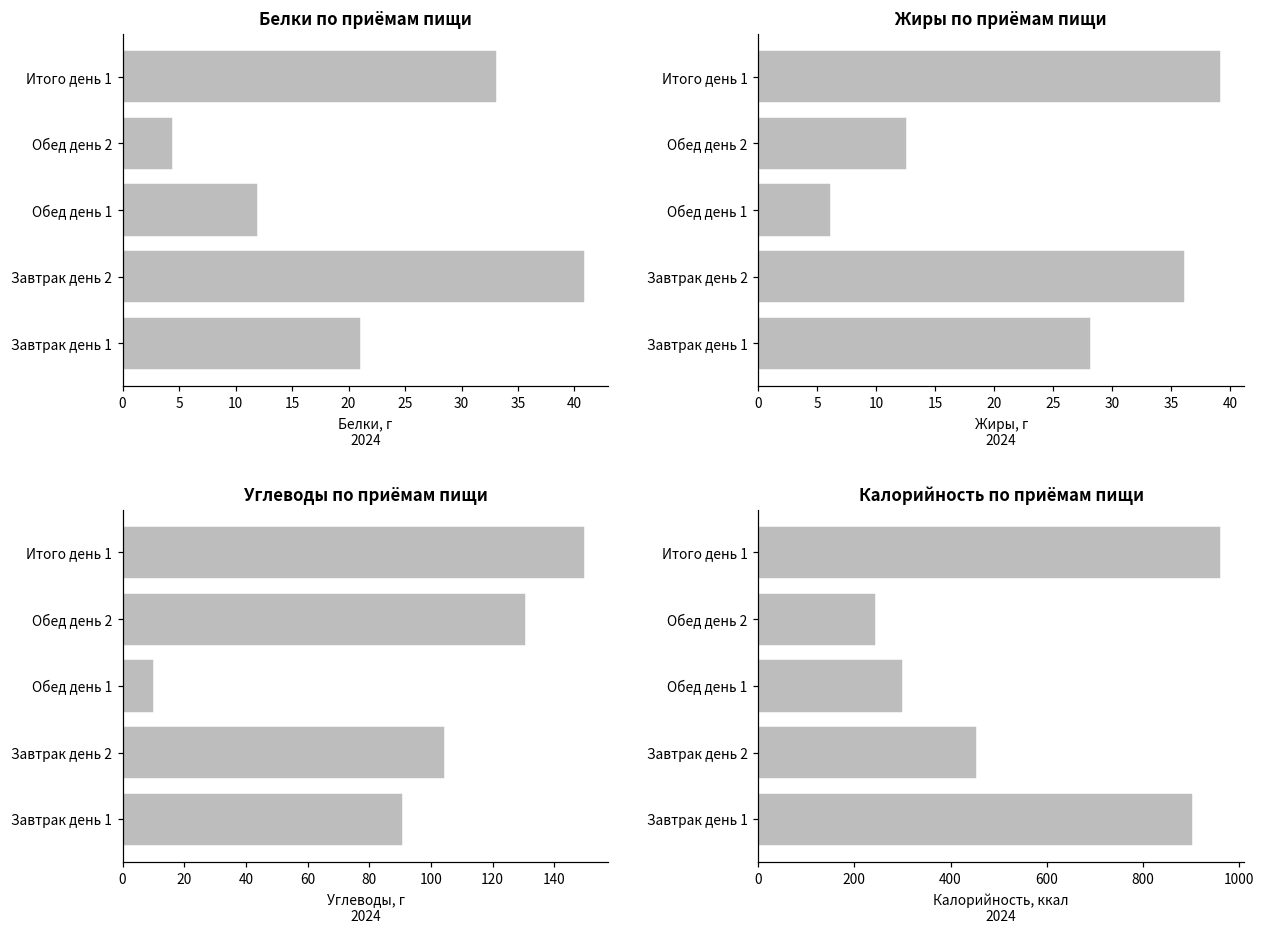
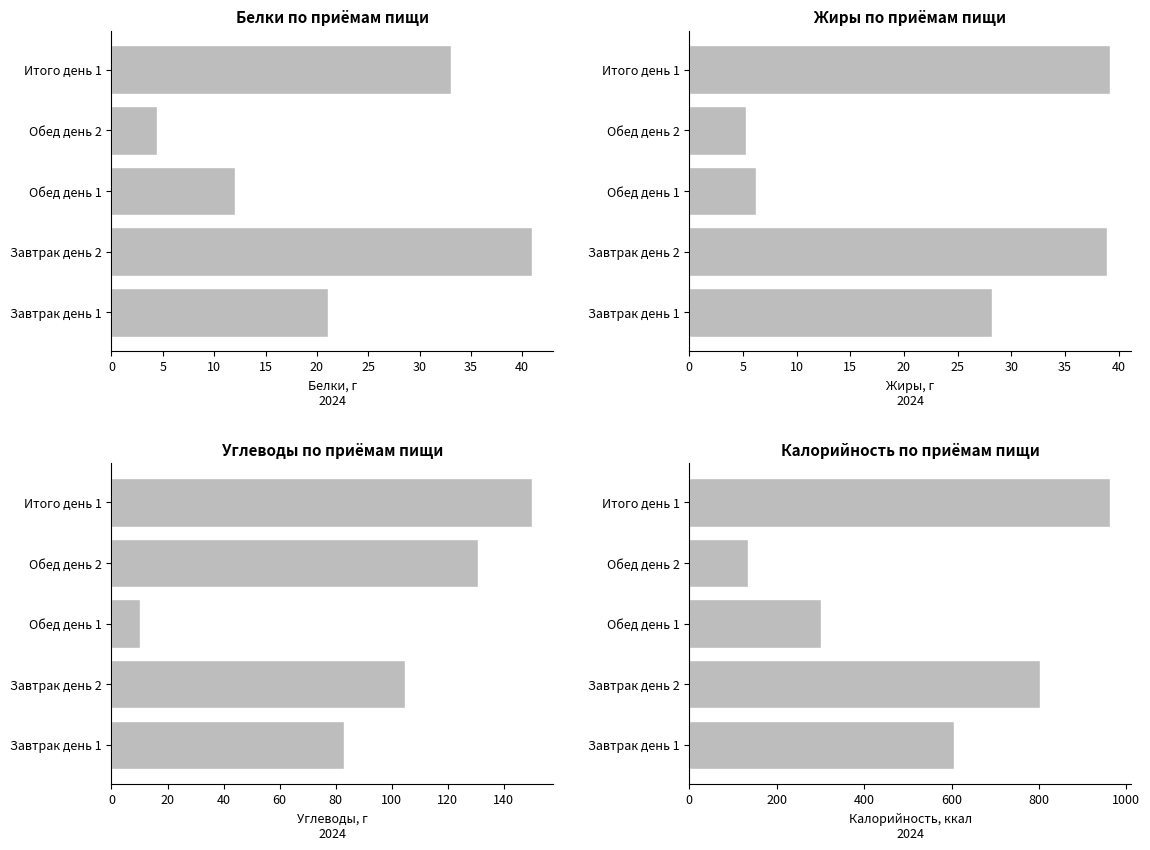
Жиры по приёмам пищи, Обед день 2: 12.6 -> 5.3
Жиры по приёмам пищи, Завтрак день 2: 36.1 -> 38.9
Углеводы по приёмам пищи, Завтрак день 1: 91 -> 83
Калорийность по приёмам пищи, Обед день 2: 250 -> 130
Калорийность по приёмам пищи, Завтрак день 2: 450 -> 800
Калорийность по приёмам пищи, Завтрак день 1: 900 -> 610
